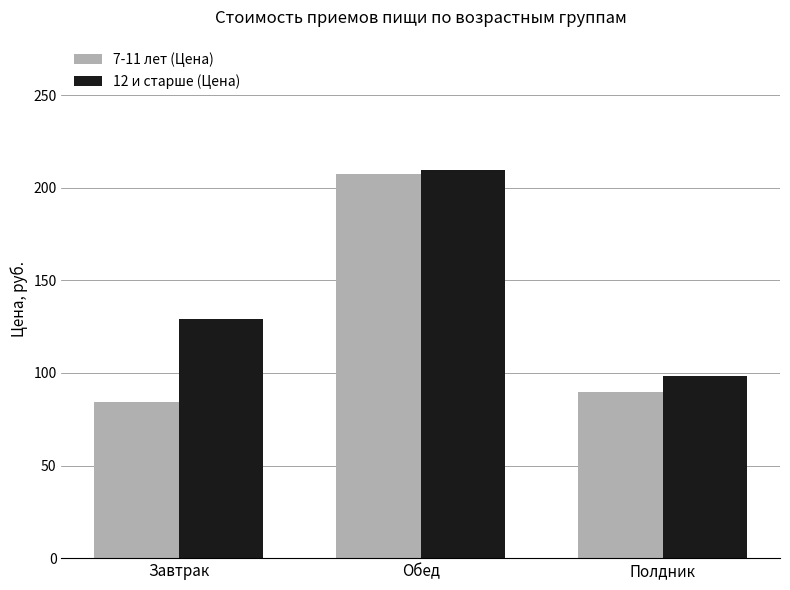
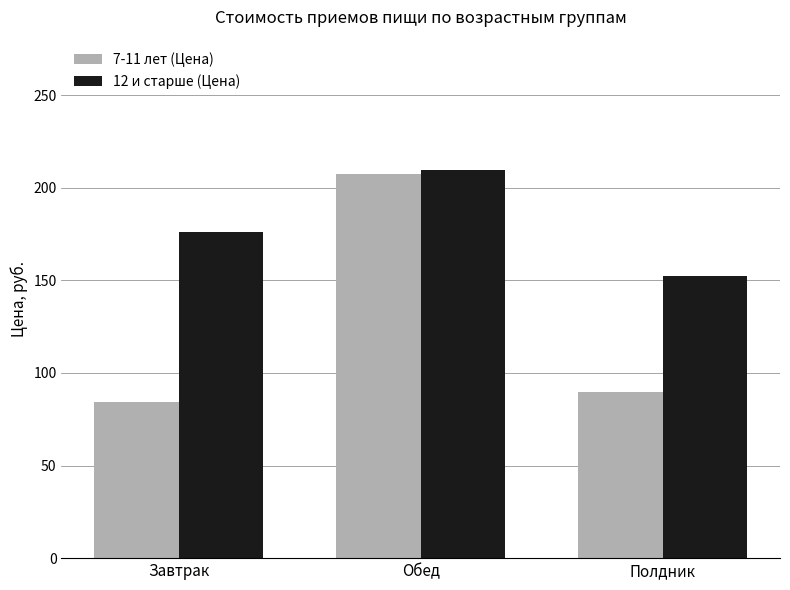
12 и старше (Цена), Завтрак: 129 -> 176
12 и старше (Цена), Полдник: 99 -> 152
